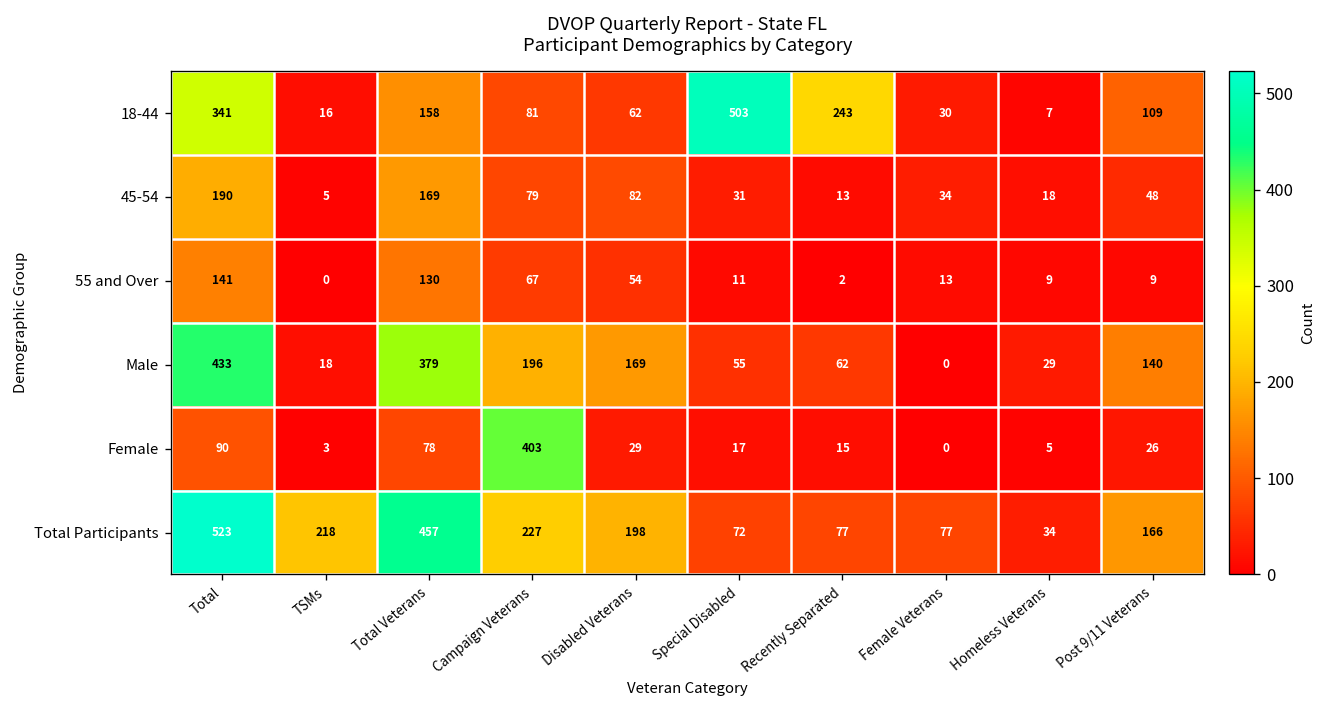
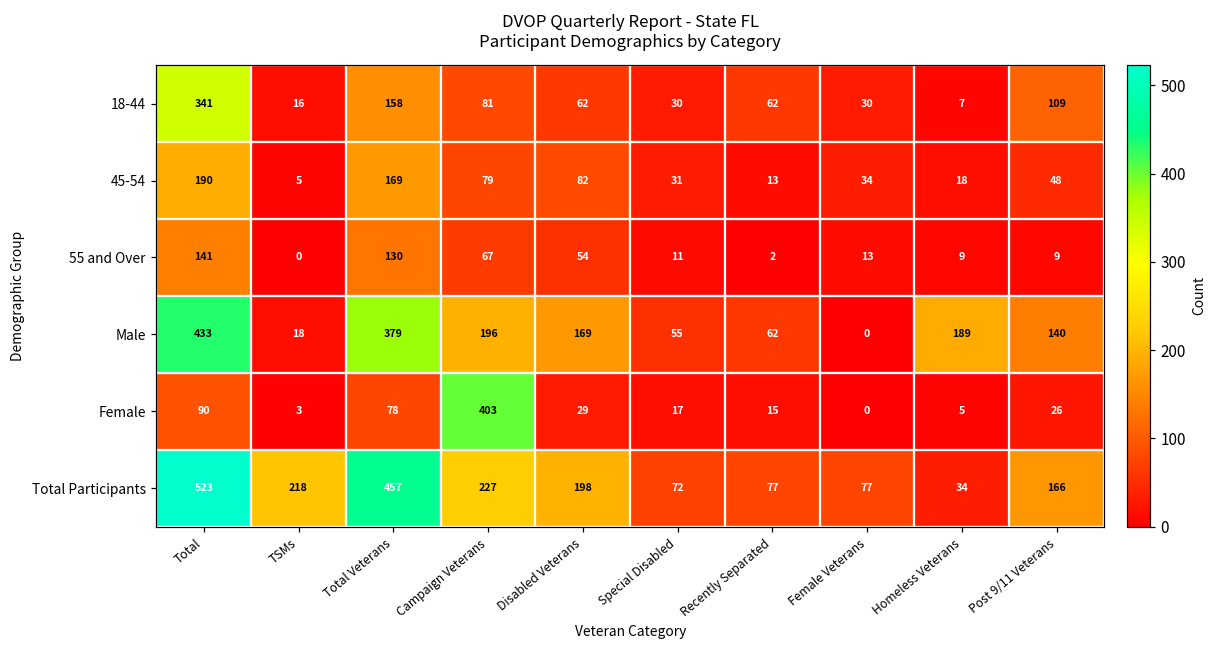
18-44, Special Disabled: 503 -> 30
18-44, Recently Separated: 243 -> 62
Male, Homeless Veterans: 29 -> 189
